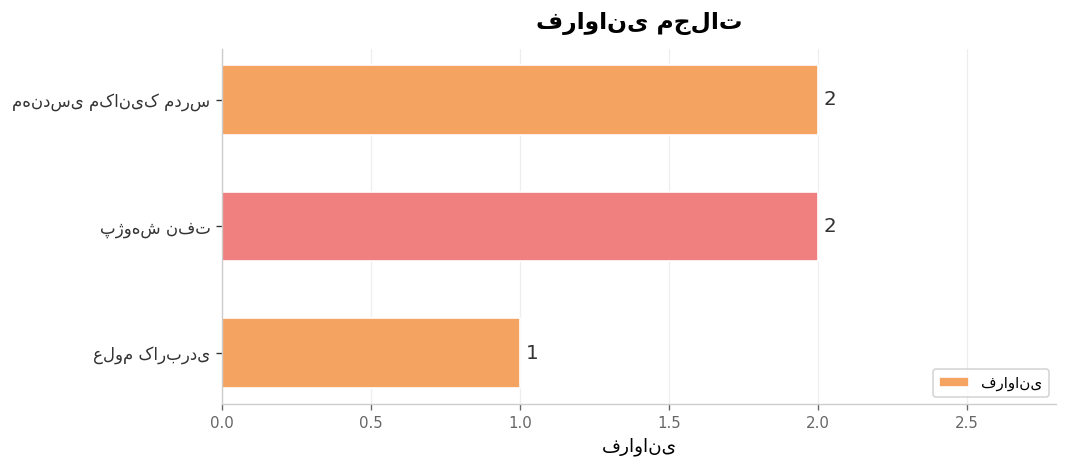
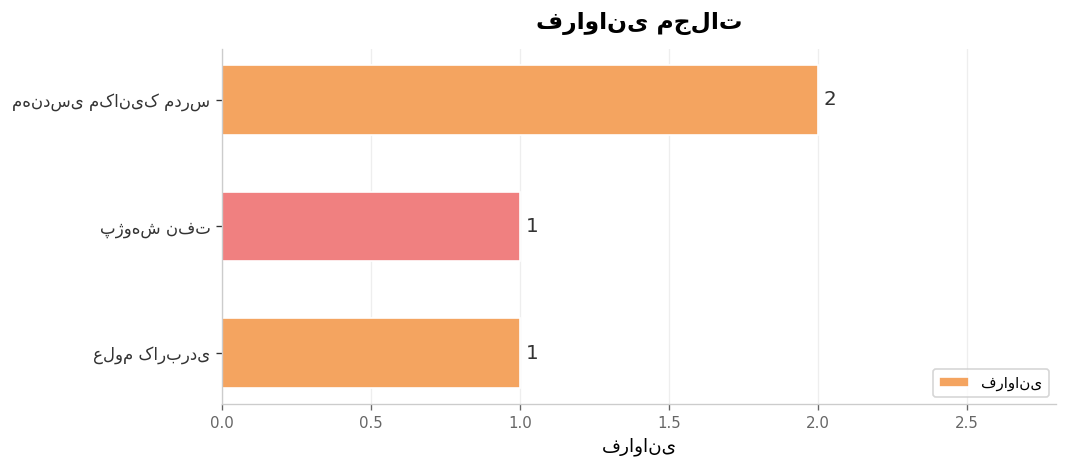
پژوهش نفت: 2 -> 1
